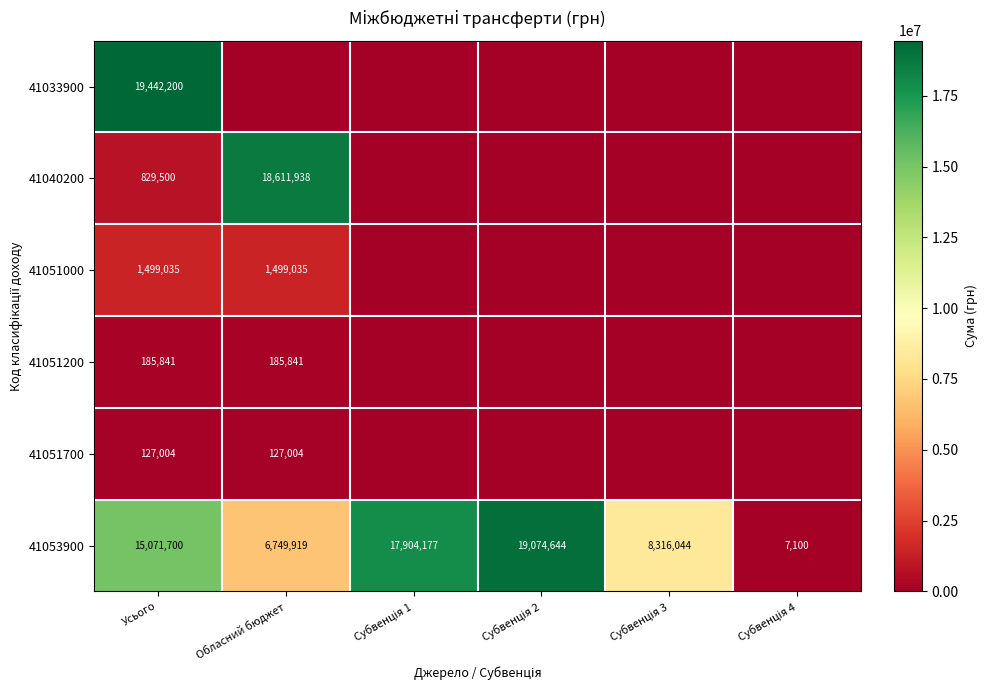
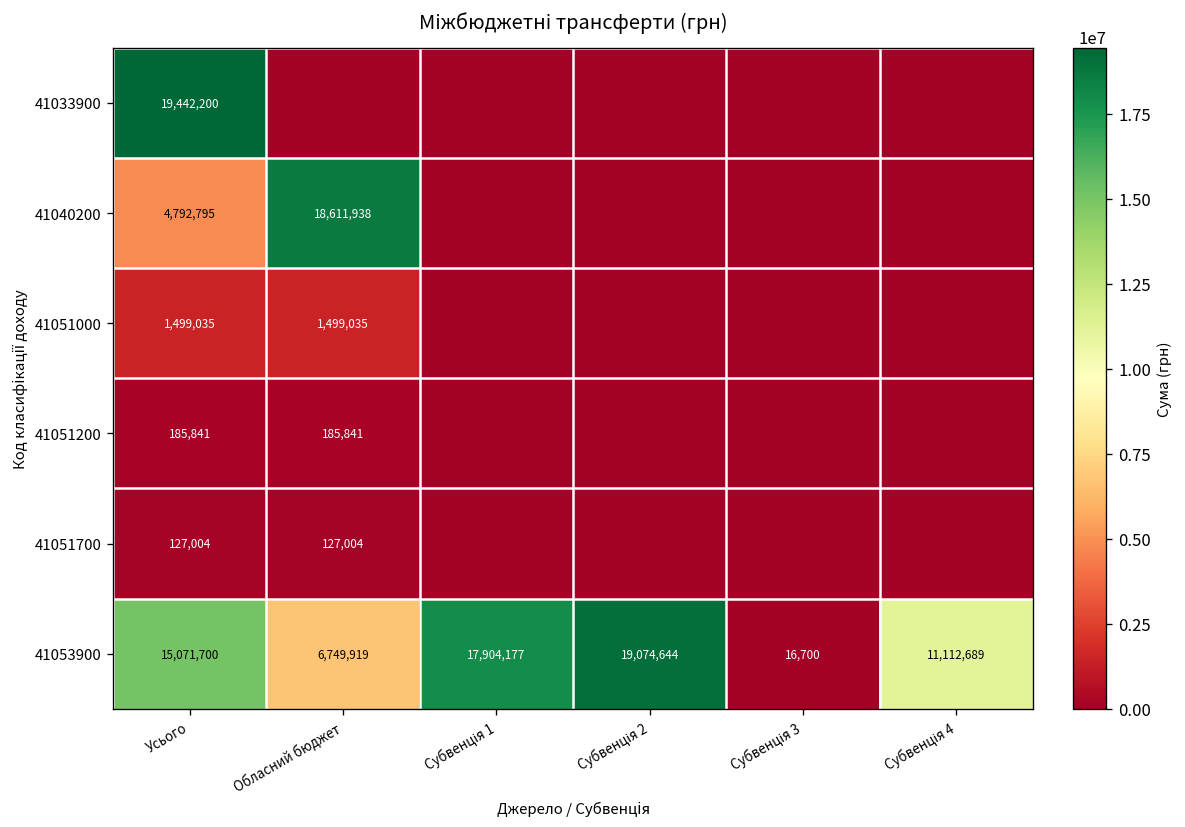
41040200, Усього: 829,500 -> 4,792,795
41053900, Субвенція 3: 8,316,044 -> 16,700
41053900, Субвенція 4: 7,100 -> 11,112,689
